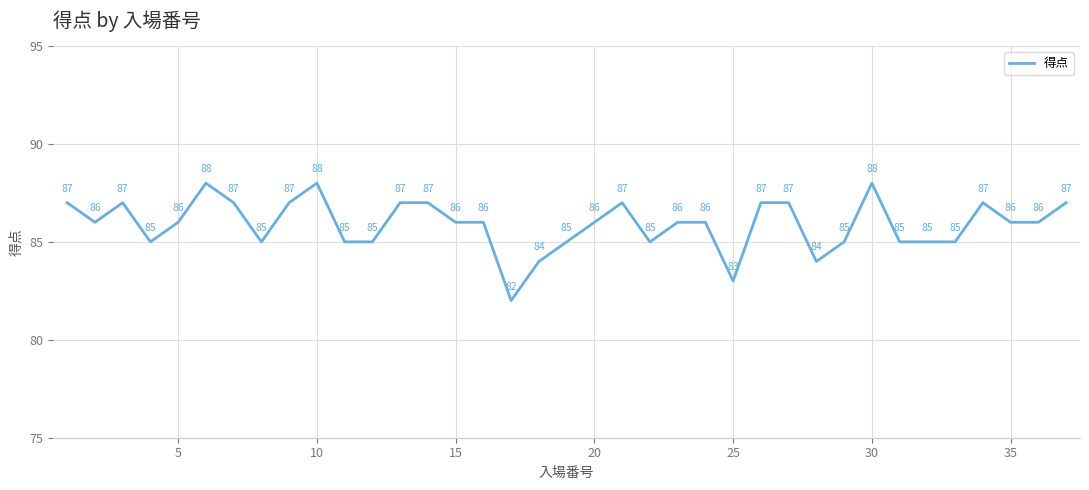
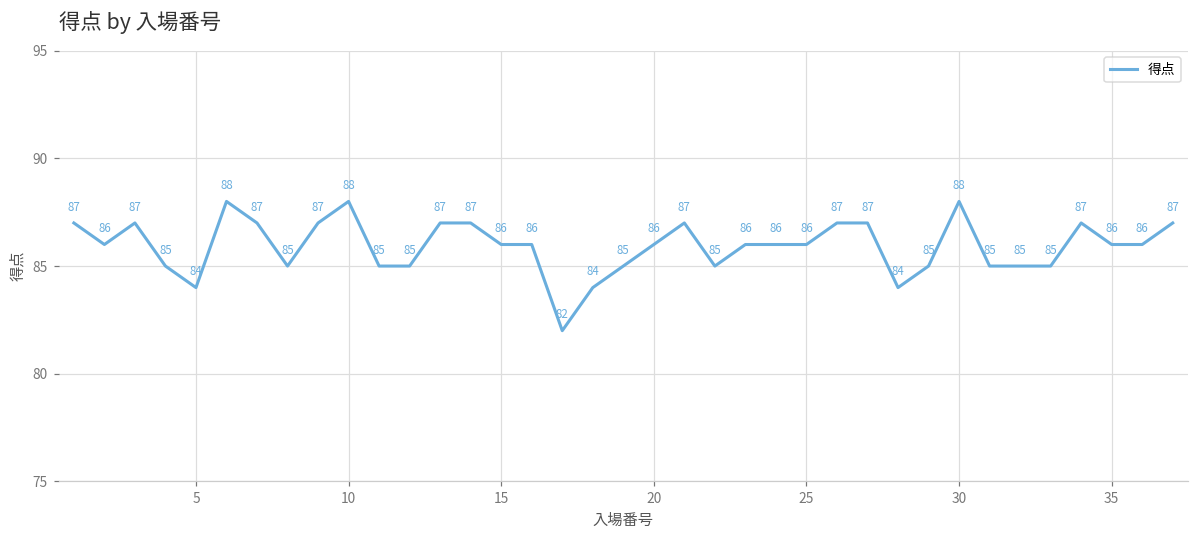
5: 86 -> 84
25: 83 -> 86
